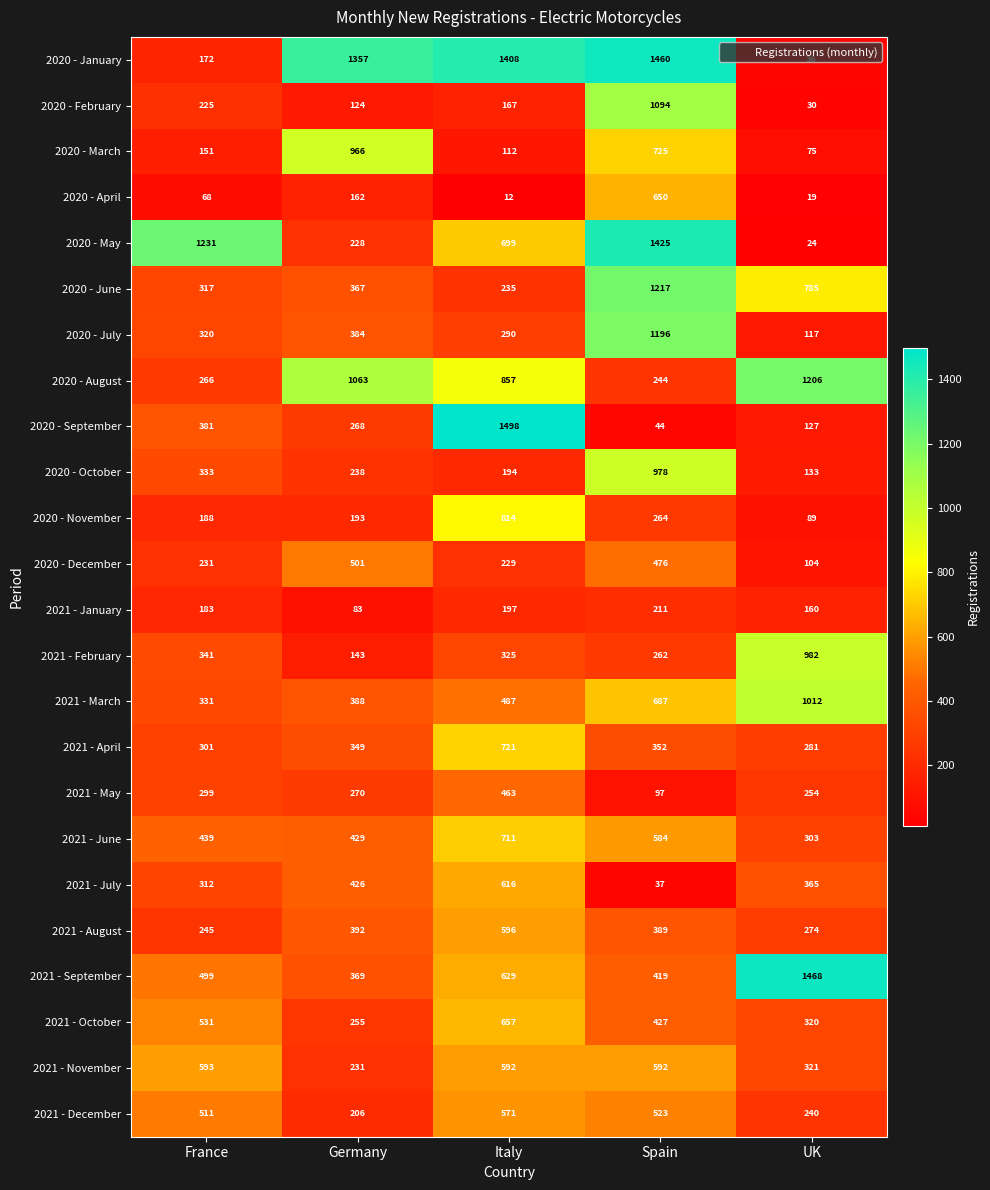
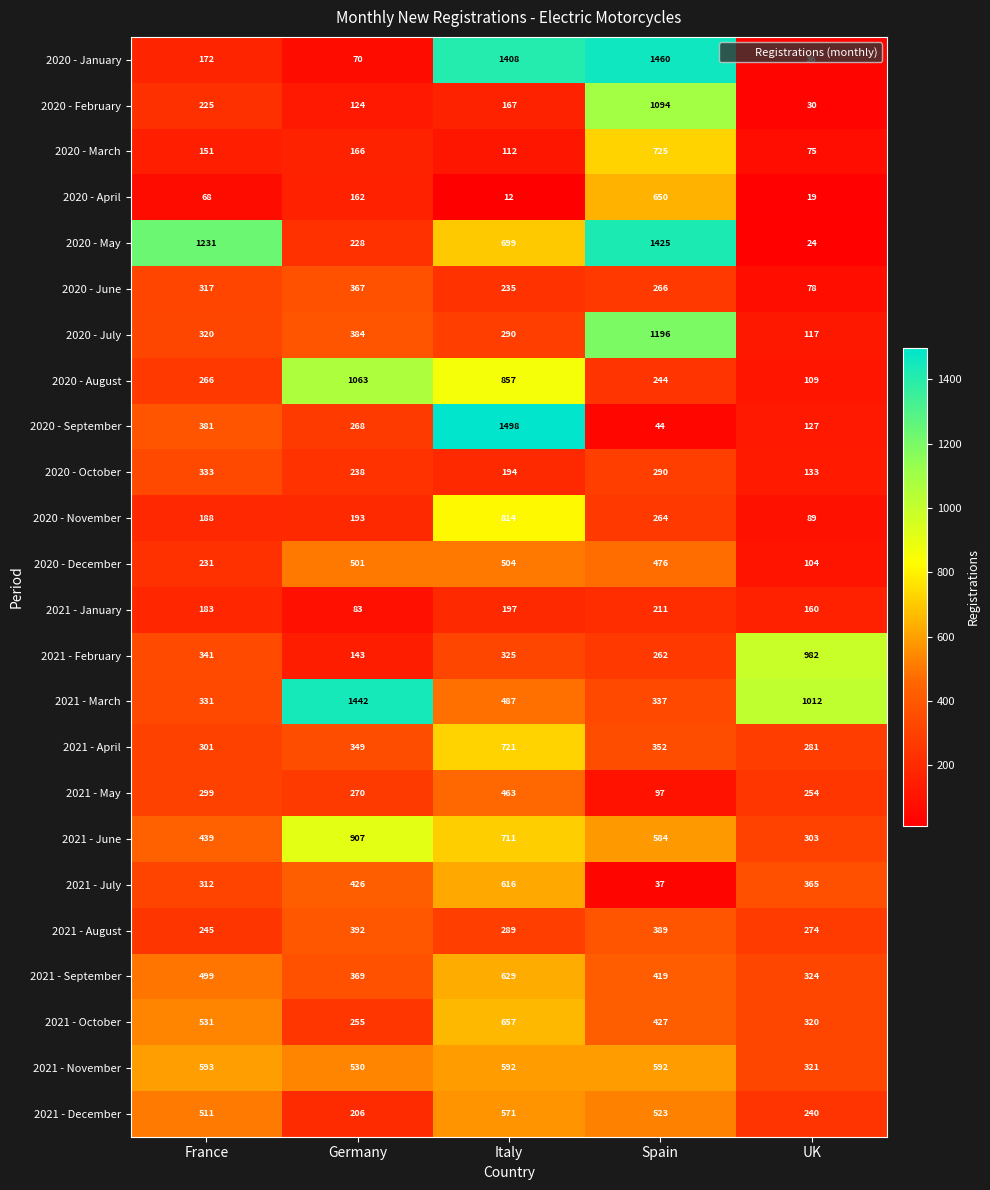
2020 - January, Germany: 1357 -> 70
2020 - March, Germany: 966 -> 166
2020 - June, Spain: 1217 -> 266
2020 - June, UK: 785 -> 78
2020 - August, UK: 1206 -> 109
2020 - October, Spain: 978 -> 290
2020 - December, Italy: 229 -> 504
2021 - March, Germany: 388 -> 1442
2021 - March, Spain: 687 -> 337
2021 - June, Germany: 429 -> 907
2021 - August, Italy: 596 -> 289
2021 - September, UK: 1468 -> 324
2021 - November, Germany: 231 -> 530
